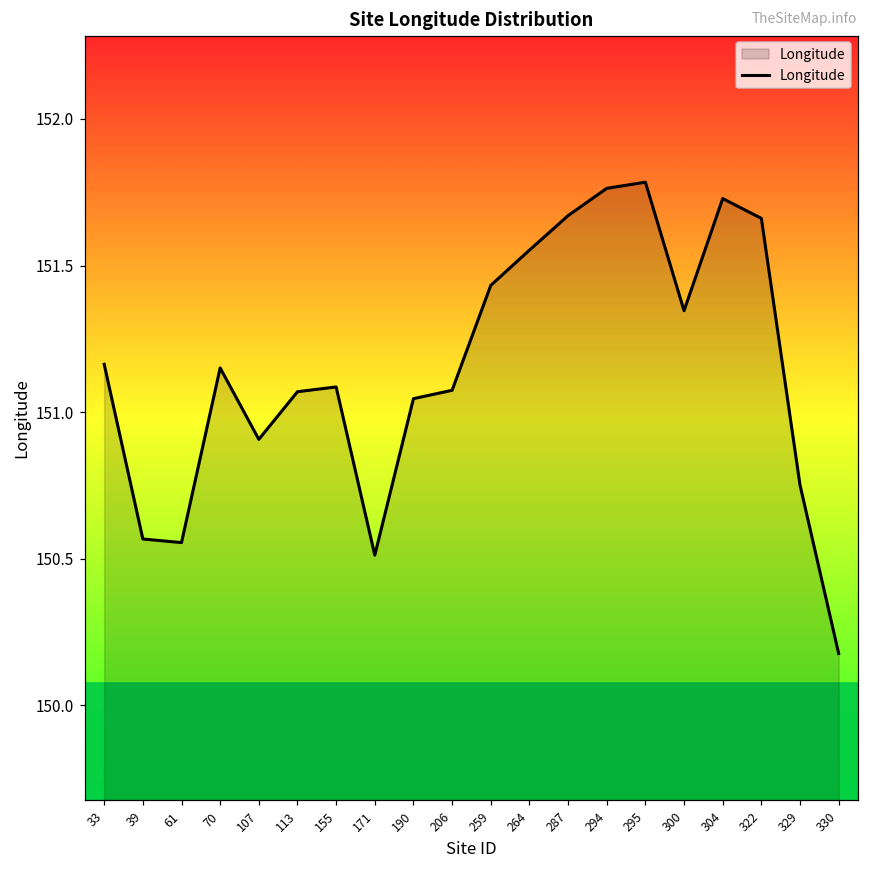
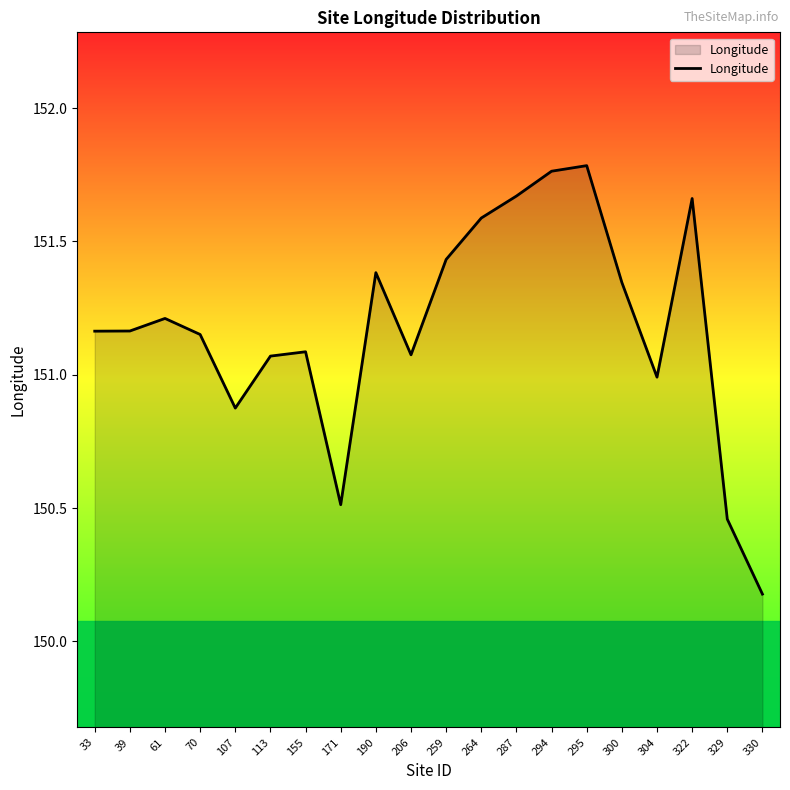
39: 150.57 -> 151.16
61: 150.56 -> 151.21
107: 150.91 -> 150.87
190: 151.05 -> 151.38
264: 151.55 -> 151.59
304: 151.73 -> 150.99
329: 150.75 -> 150.46
